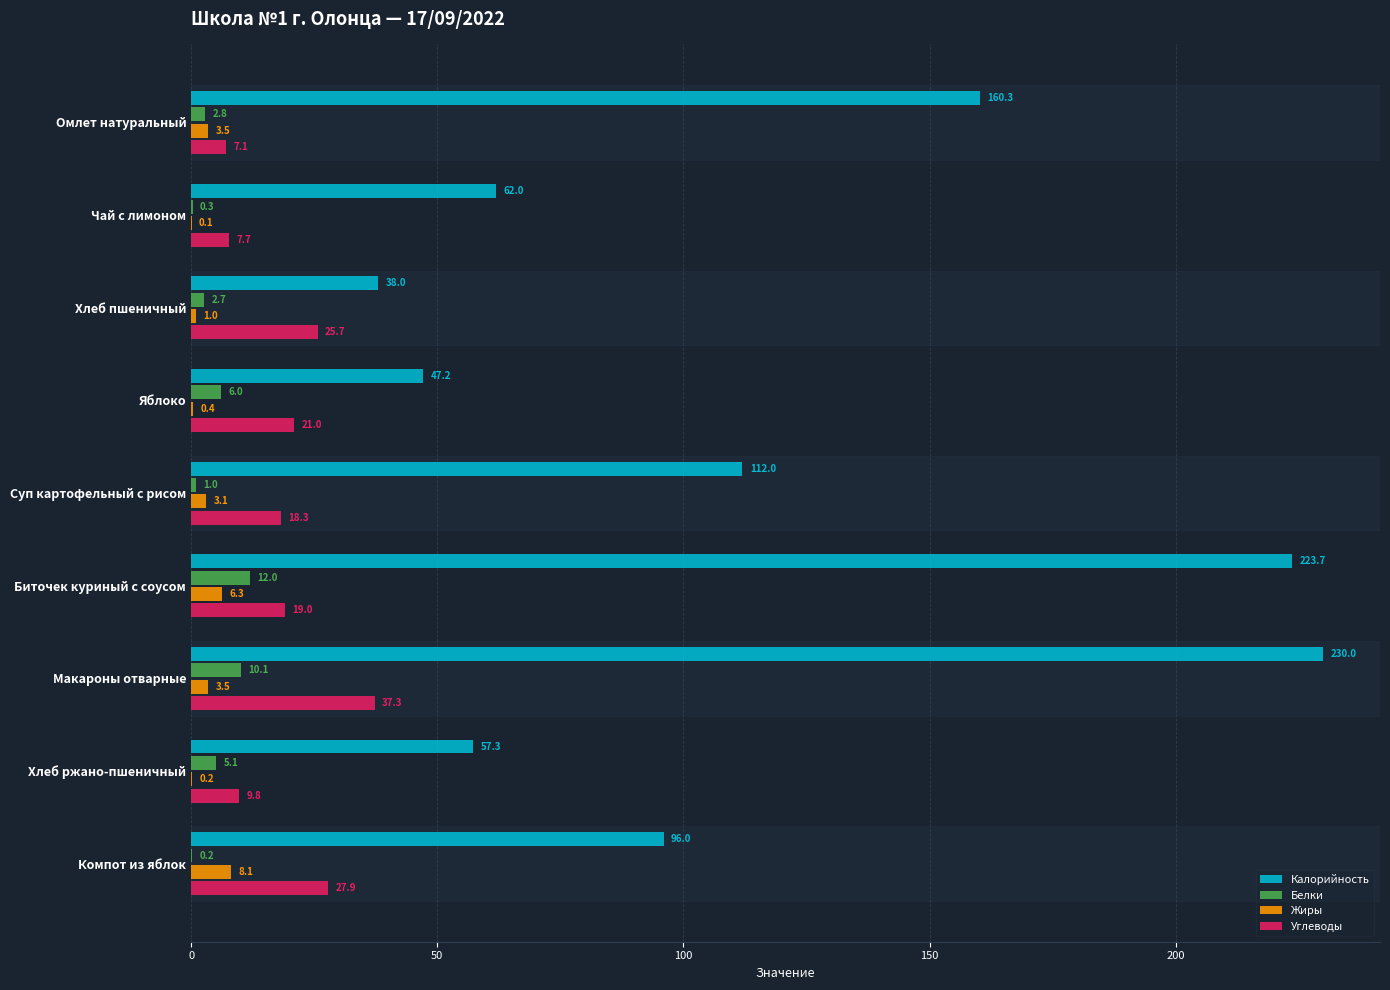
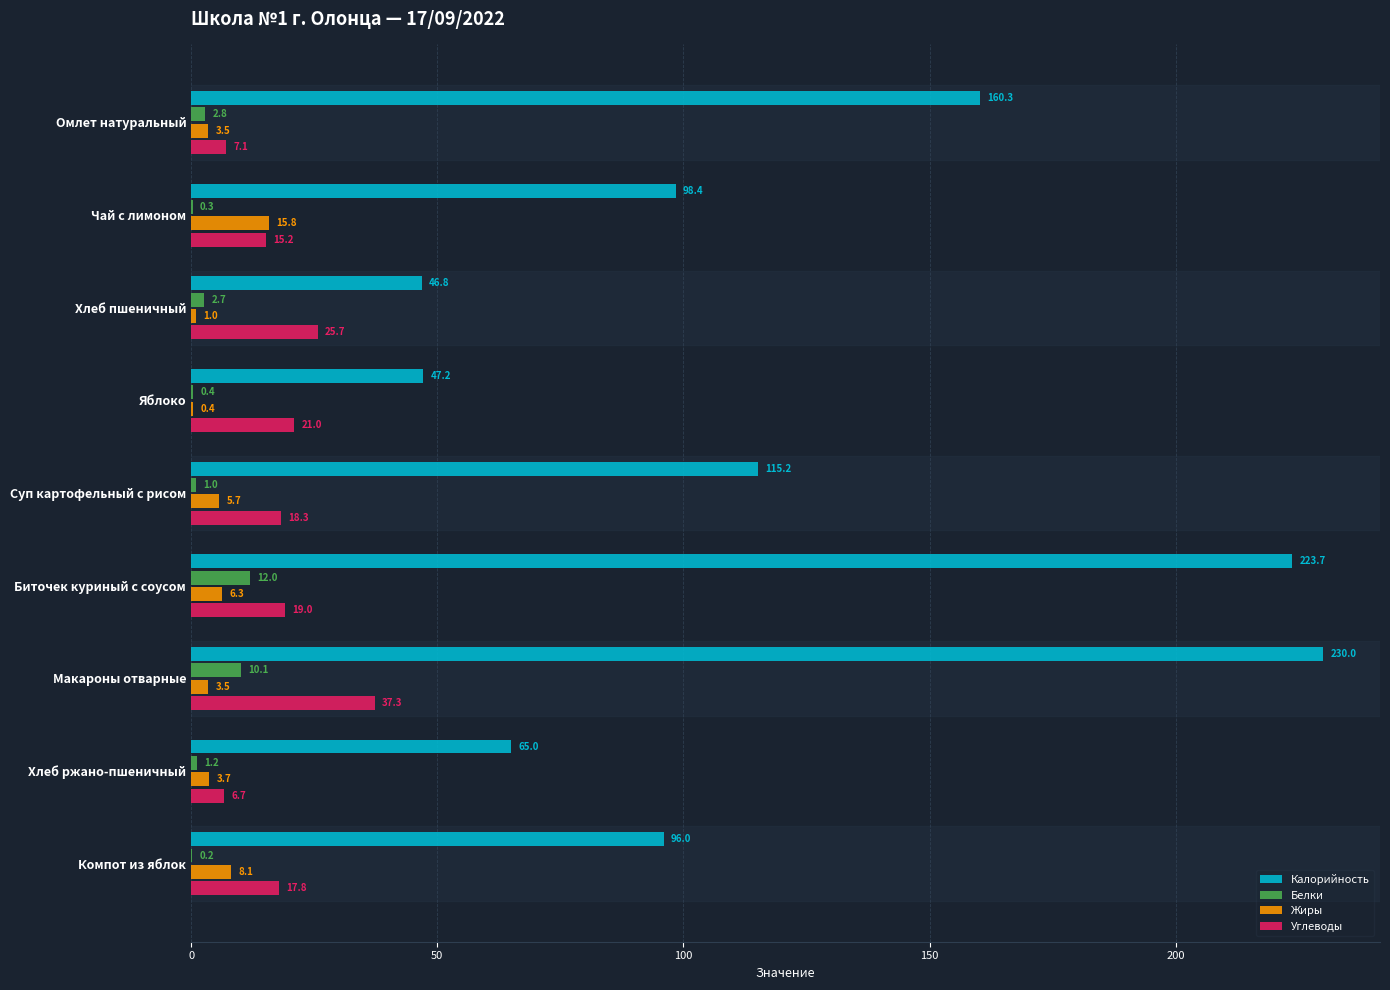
Калорийность, Чай с лимоном: 62.0 -> 98.4
Жиры, Чай с лимоном: 0.1 -> 15.8
Углеводы, Чай с лимоном: 7.7 -> 15.2
Калорийность, Хлеб пшеничный: 38.0 -> 46.8
Белки, Яблоко: 6.0 -> 0.4
Калорийность, Суп картофельный с рисом: 112.0 -> 115.2
Жиры, Суп картофельный с рисом: 3.1 -> 5.7
Калорийность, Хлеб ржано-пшеничный: 57.3 -> 65.0
Белки, Хлеб ржано-пшеничный: 5.1 -> 1.2
Жиры, Хлеб ржано-пшеничный: 0.2 -> 3.7
Углеводы, Хлеб ржано-пшеничный: 9.8 -> 6.7
Углеводы, Компот из яблок: 27.9 -> 17.8
